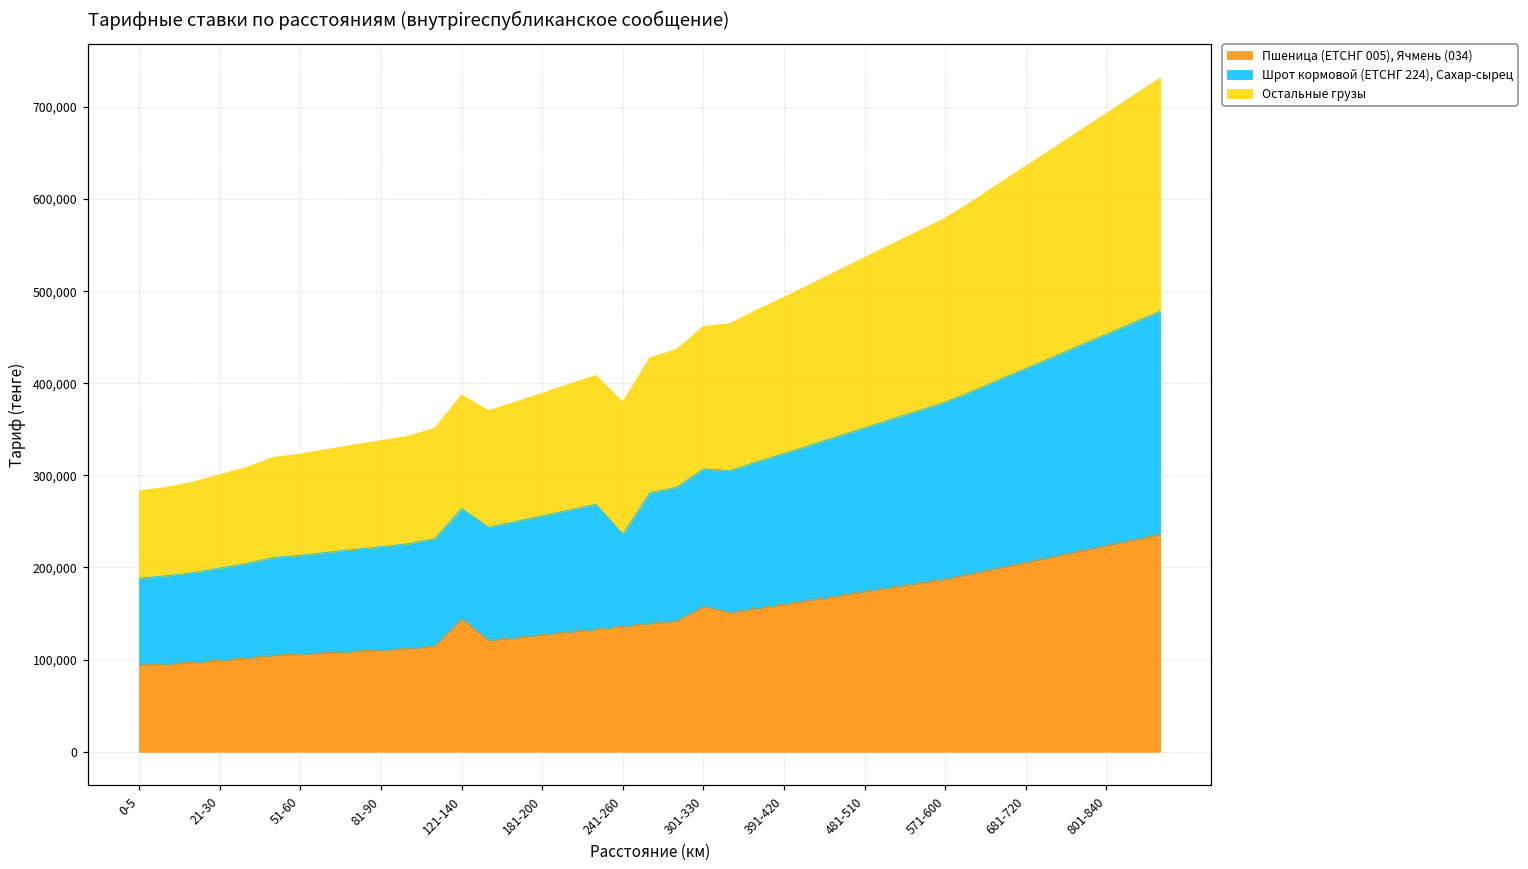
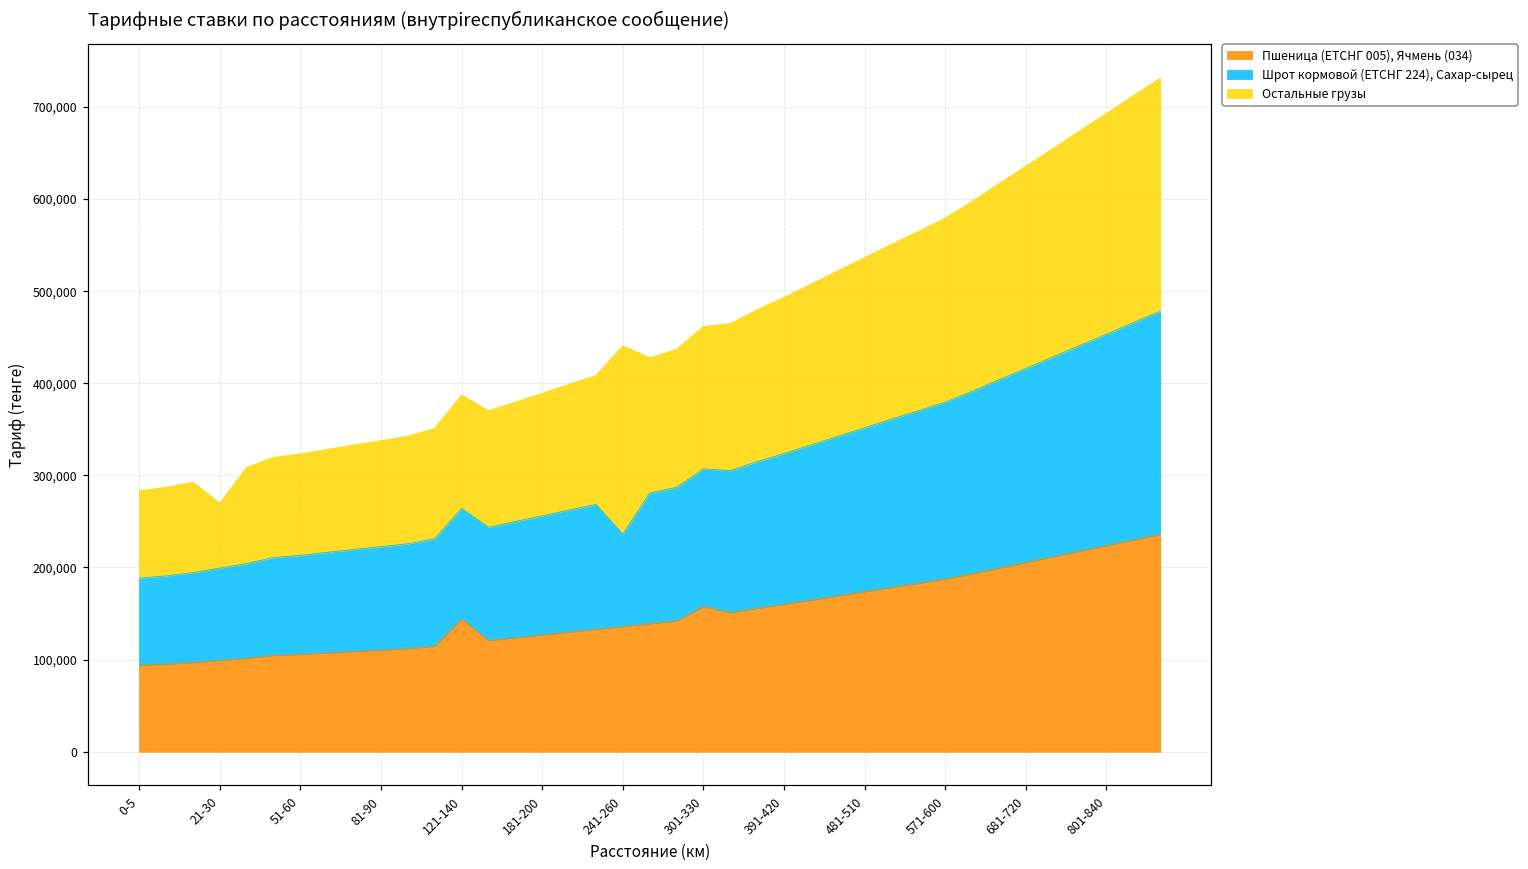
Остальные грузы, 21-30: 100,000 -> 70,000
Остальные грузы, 241-260: 140,000 -> 200,000
